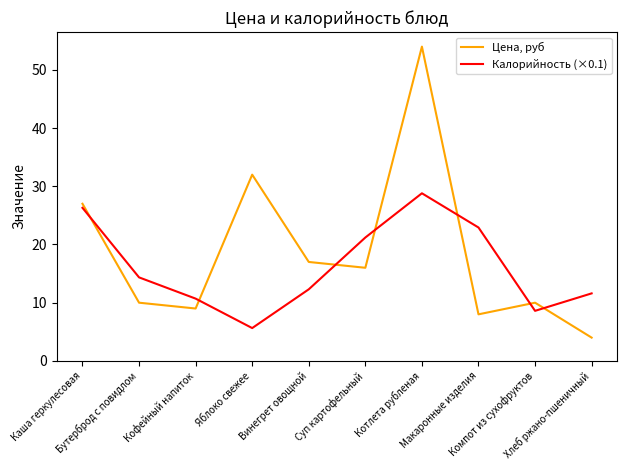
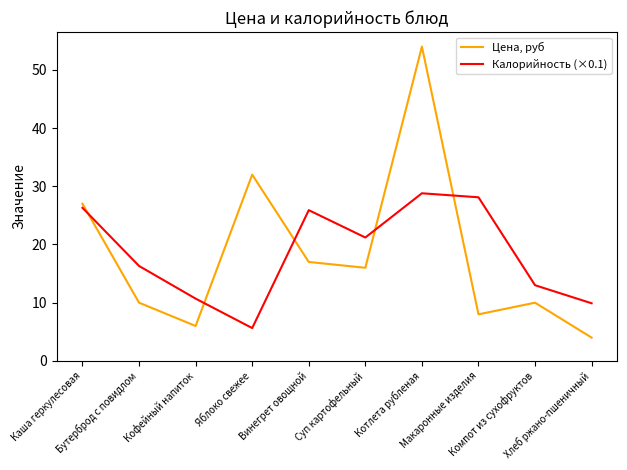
Калорийность (×0.1), Бутерброд с повидлом: 14 -> 16
Цена, руб, Кофейный напиток: 9 -> 6
Калорийность (×0.1), Винегрет овощной: 12 -> 26
Калорийность (×0.1), Макаронные изделия: 23 -> 28
Калорийность (×0.1), Компот из сухофруктов: 9 -> 13
Калорийность (×0.1), Хлеб ржано-пшеничный: 12 -> 10
